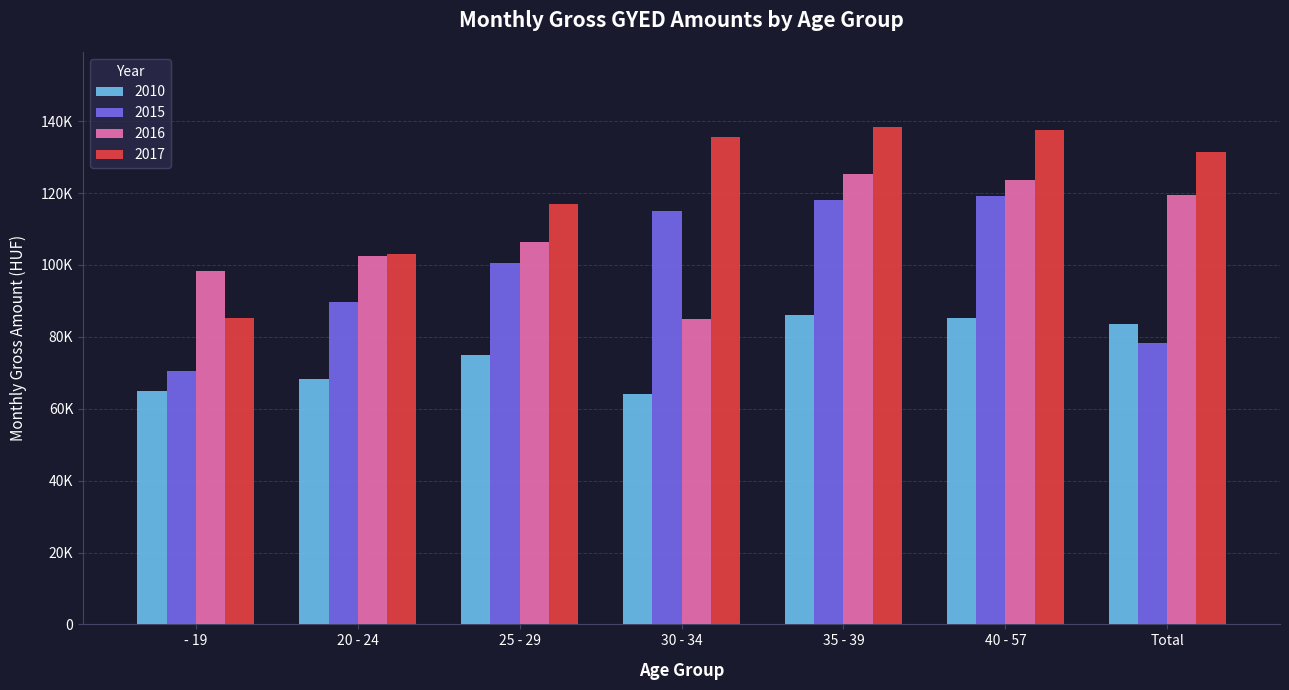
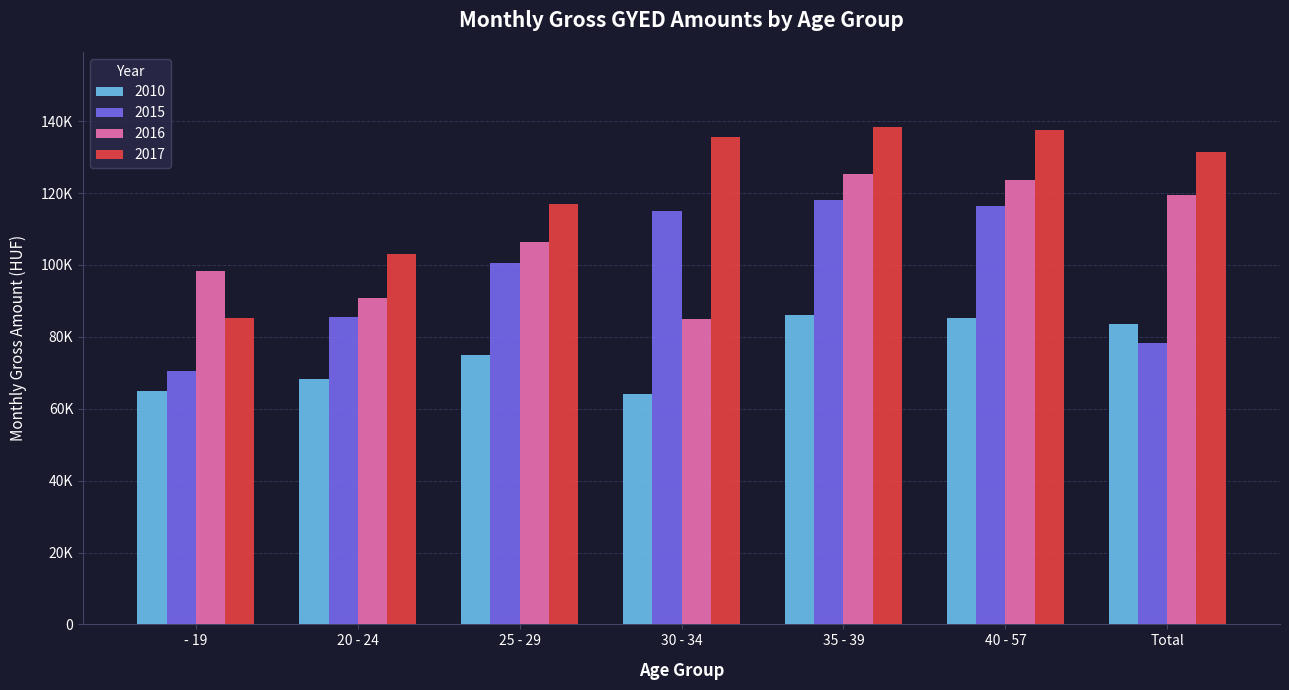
2015, 20 - 24: 90000 -> 86000
2016, 20 - 24: 102000 -> 91000
2015, 40 - 57: 119000 -> 116000
